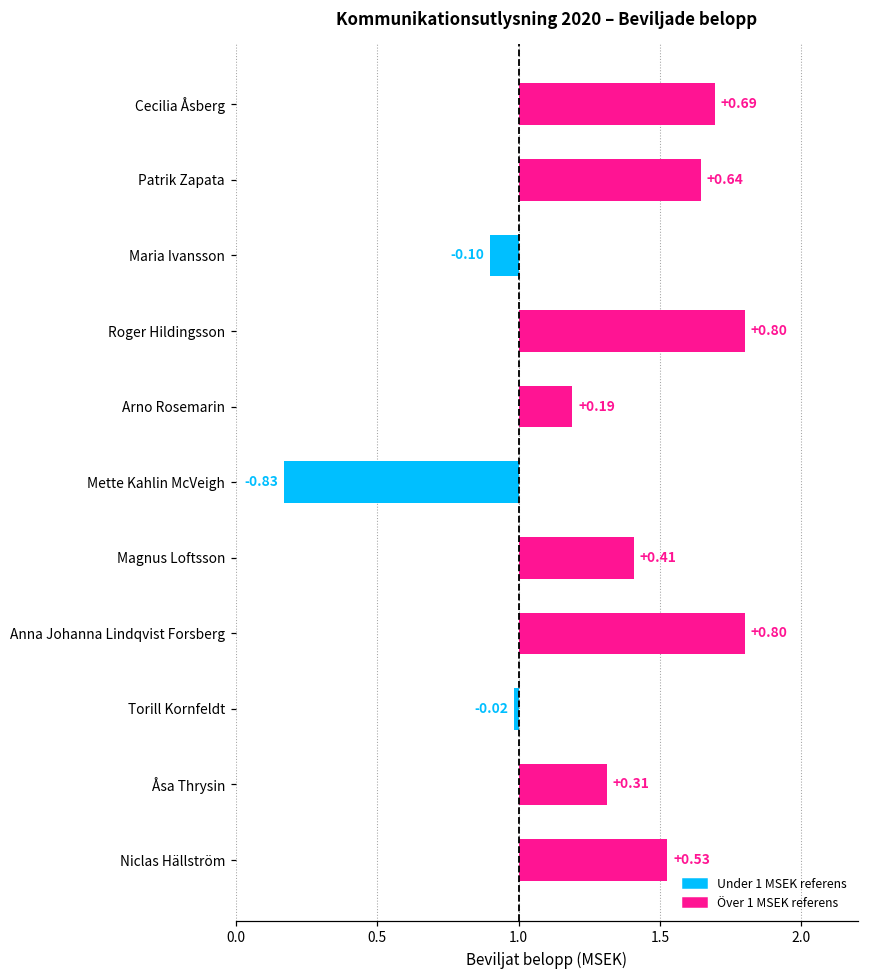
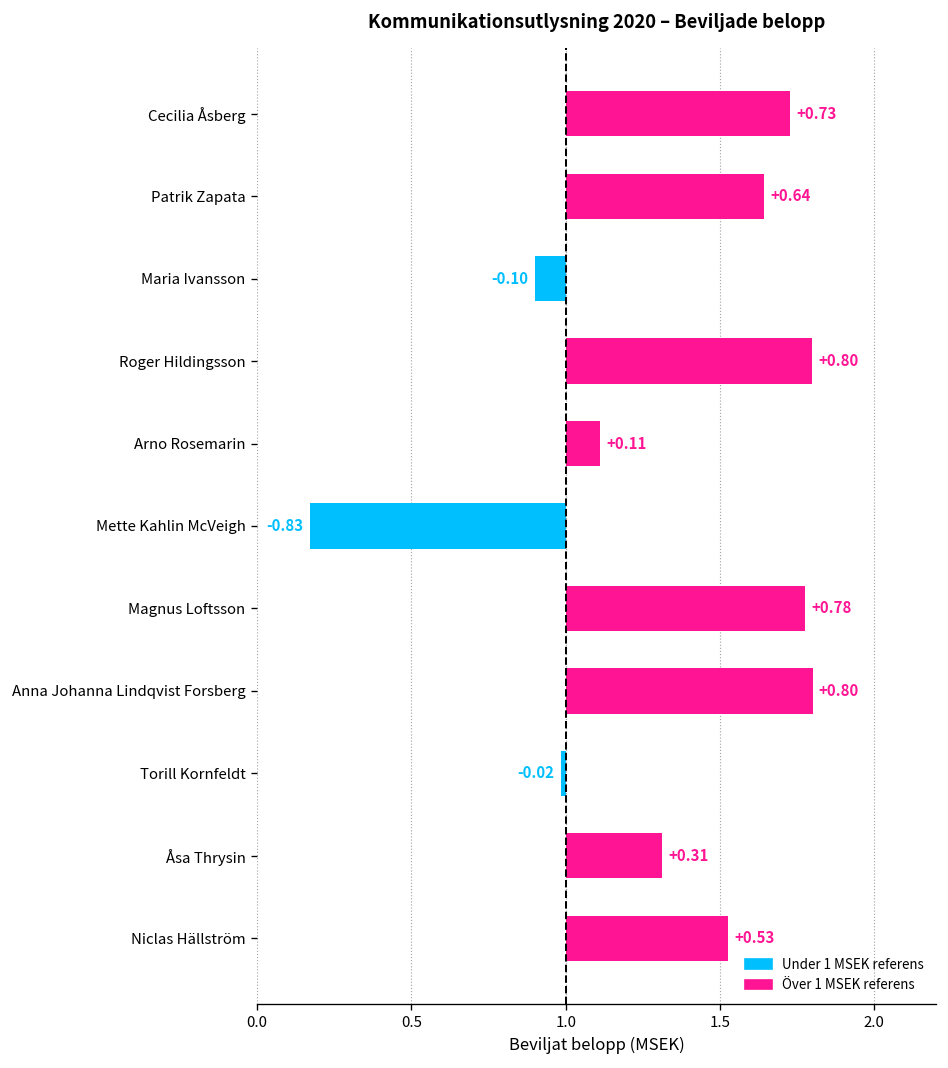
Cecilia Åsberg: +0.69 -> +0.73
Arno Rosemarin: +0.19 -> +0.11
Magnus Loftsson: +0.41 -> +0.78
